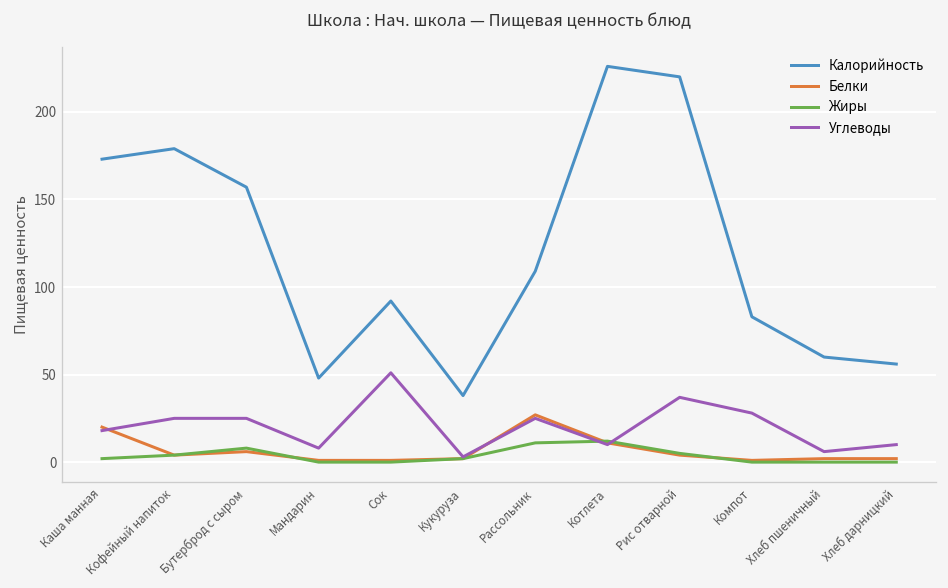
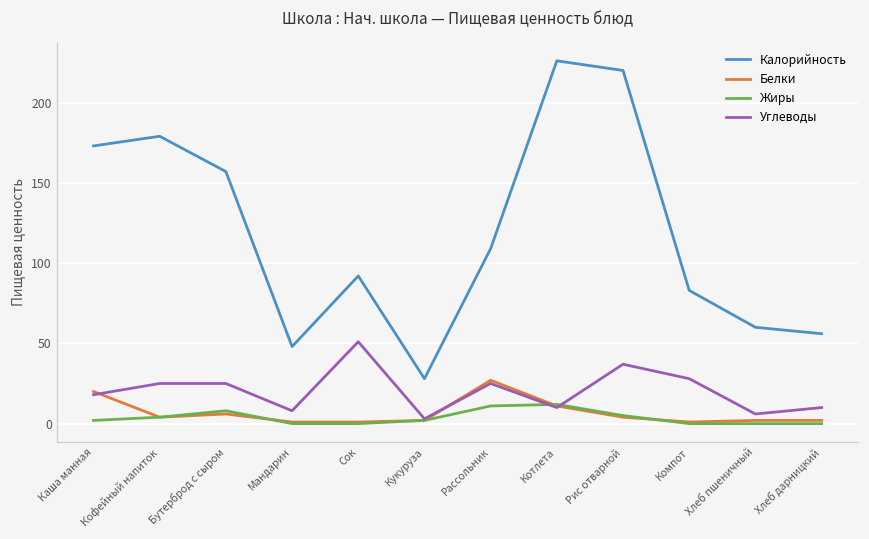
Калорийность, Кукуруза: 38 -> 28
